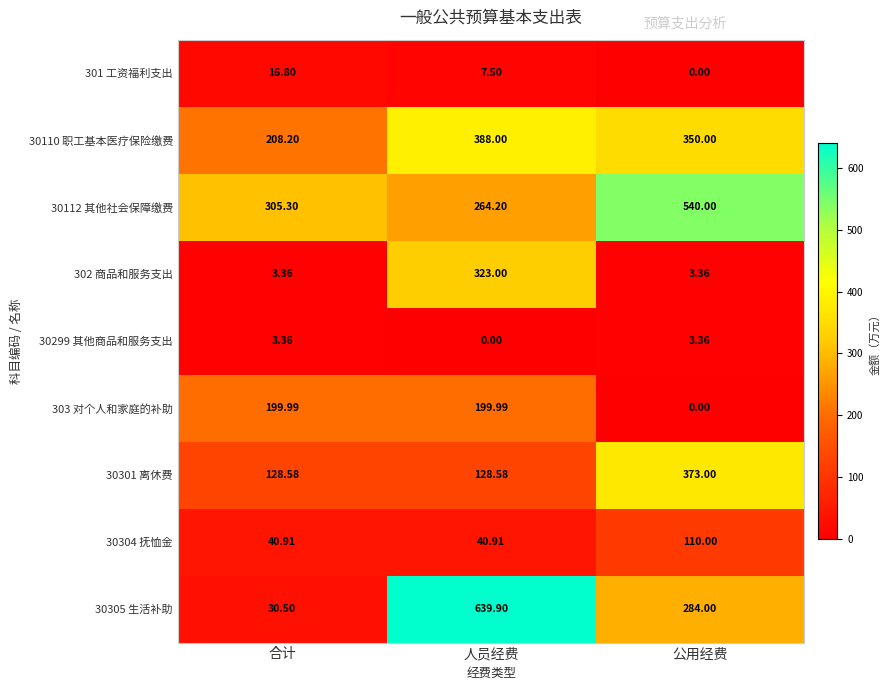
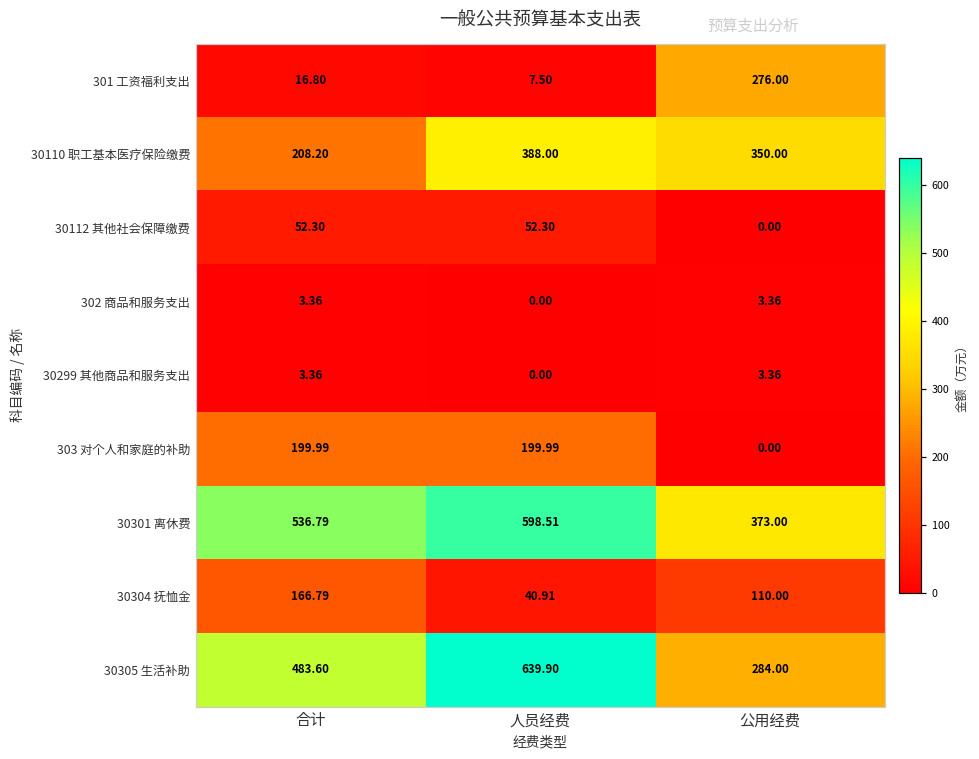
301 工资福利支出, 公用经费: 0.00 -> 276.00
30112 其他社会保障缴费, 合计: 305.30 -> 52.30
30112 其他社会保障缴费, 人员经费: 264.20 -> 52.30
30112 其他社会保障缴费, 公用经费: 540.00 -> 0.00
302 商品和服务支出, 人员经费: 323.00 -> 0.00
30301 离休费, 合计: 128.58 -> 536.79
30301 离休费, 人员经费: 128.58 -> 598.51
30304 抚恤金, 合计: 40.91 -> 166.79
30305 生活补助, 合计: 30.50 -> 483.60
